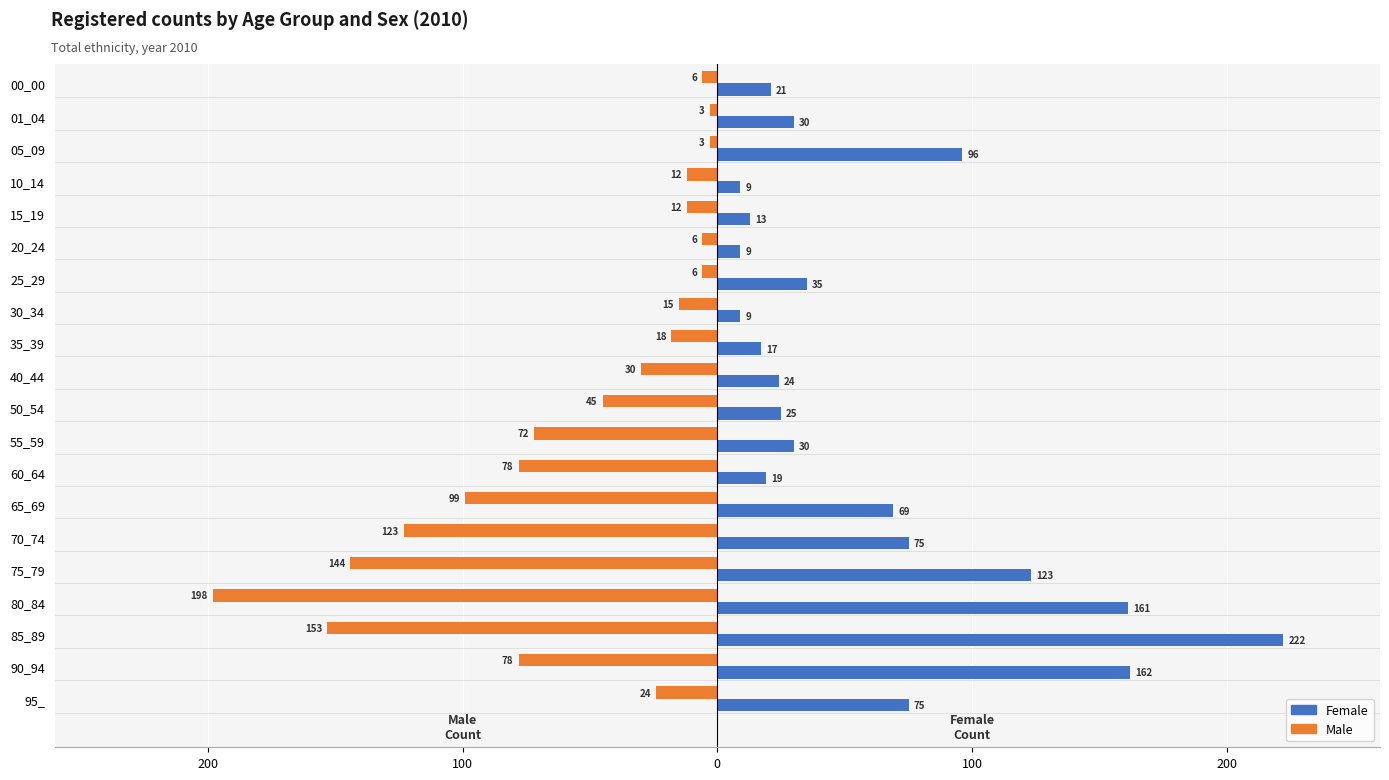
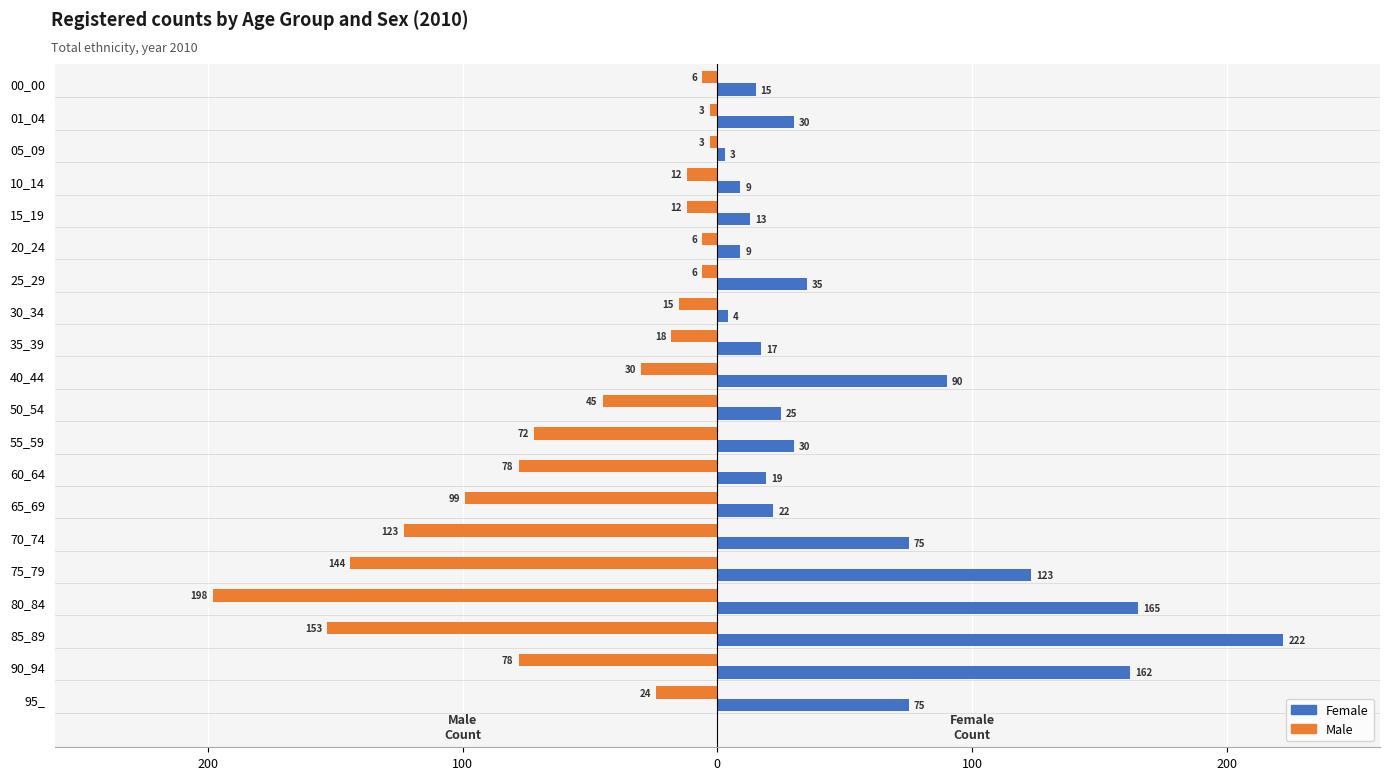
Female, 00_00: 21 -> 15
Female, 05_09: 96 -> 3
Female, 30_34: 9 -> 4
Female, 40_44: 24 -> 90
Female, 65_69: 69 -> 22
Female, 80_84: 161 -> 165
